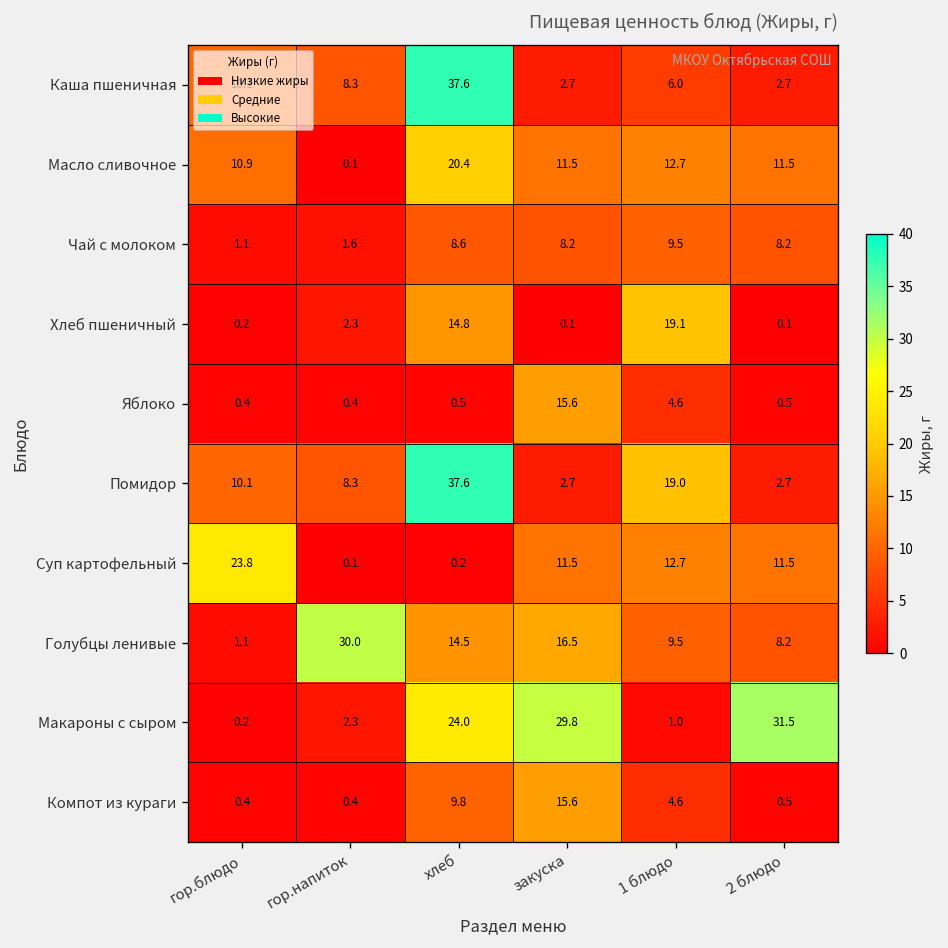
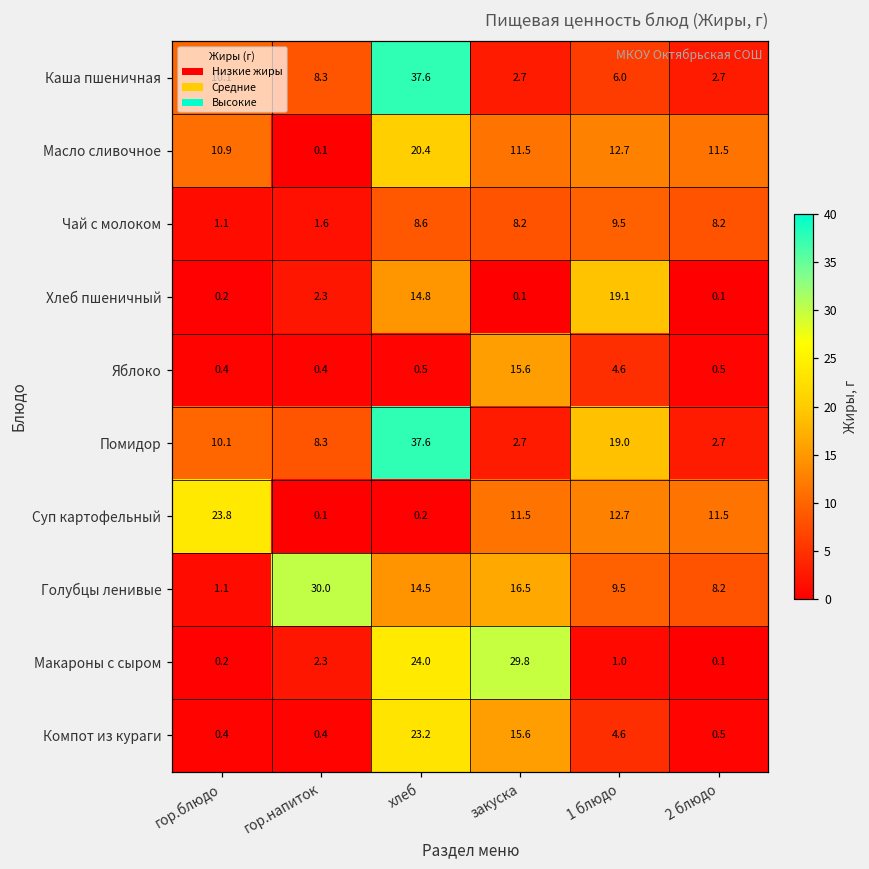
Макароны с сыром, 2 блюдо: 31.5 -> 0.1
Компот из кураги, хлеб: 9.8 -> 23.2
